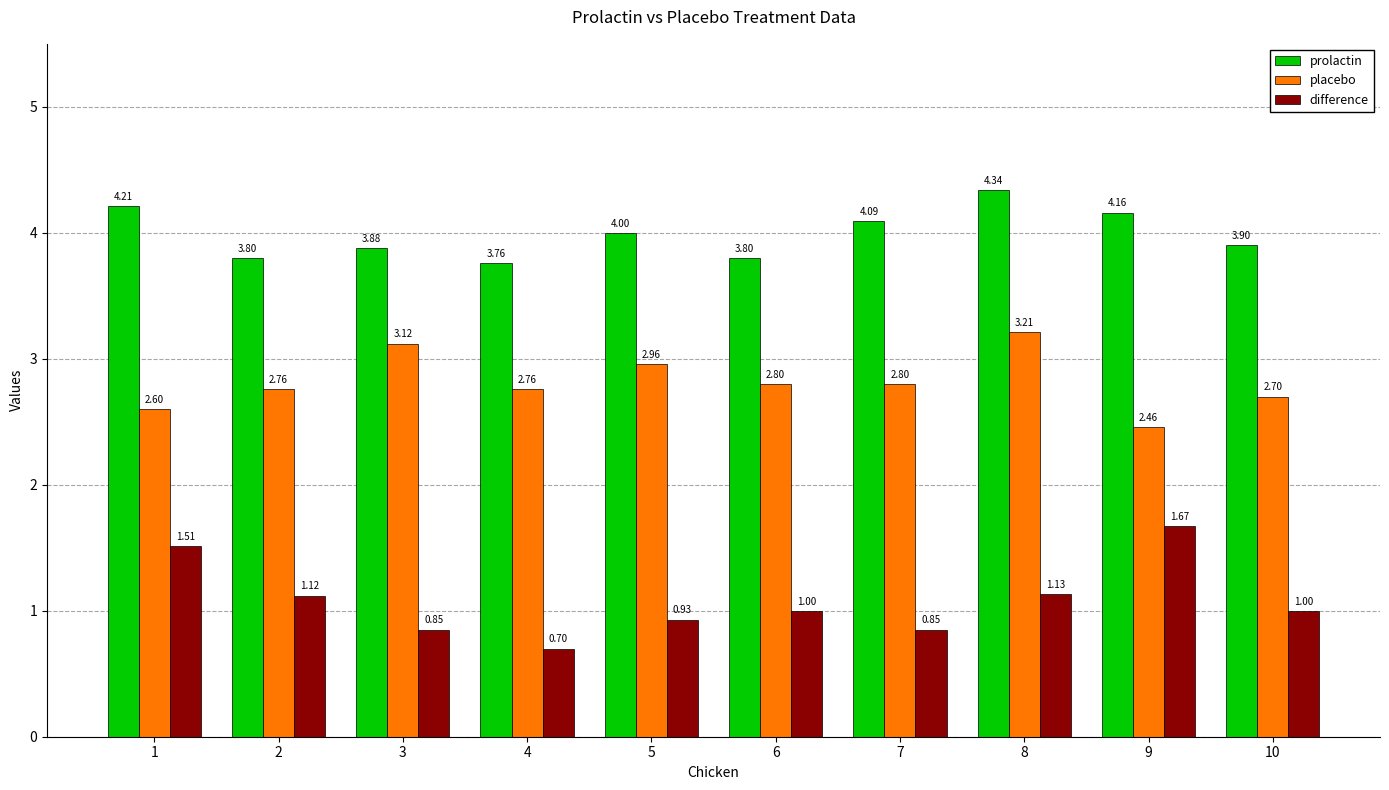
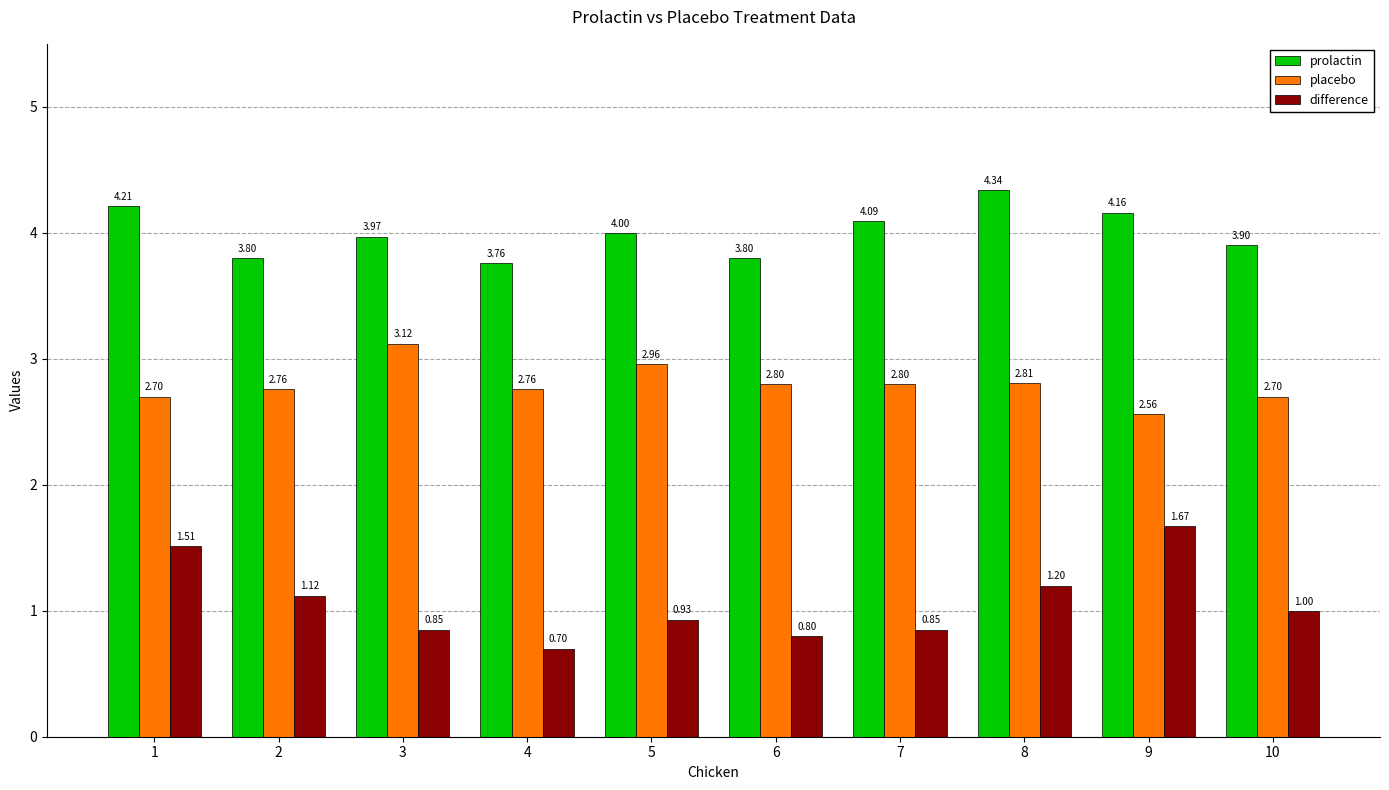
placebo, 1: 2.60 -> 2.70
prolactin, 3: 3.88 -> 3.97
difference, 6: 1.00 -> 0.80
placebo, 8: 3.21 -> 2.81
difference, 8: 1.13 -> 1.20
placebo, 9: 2.46 -> 2.56
